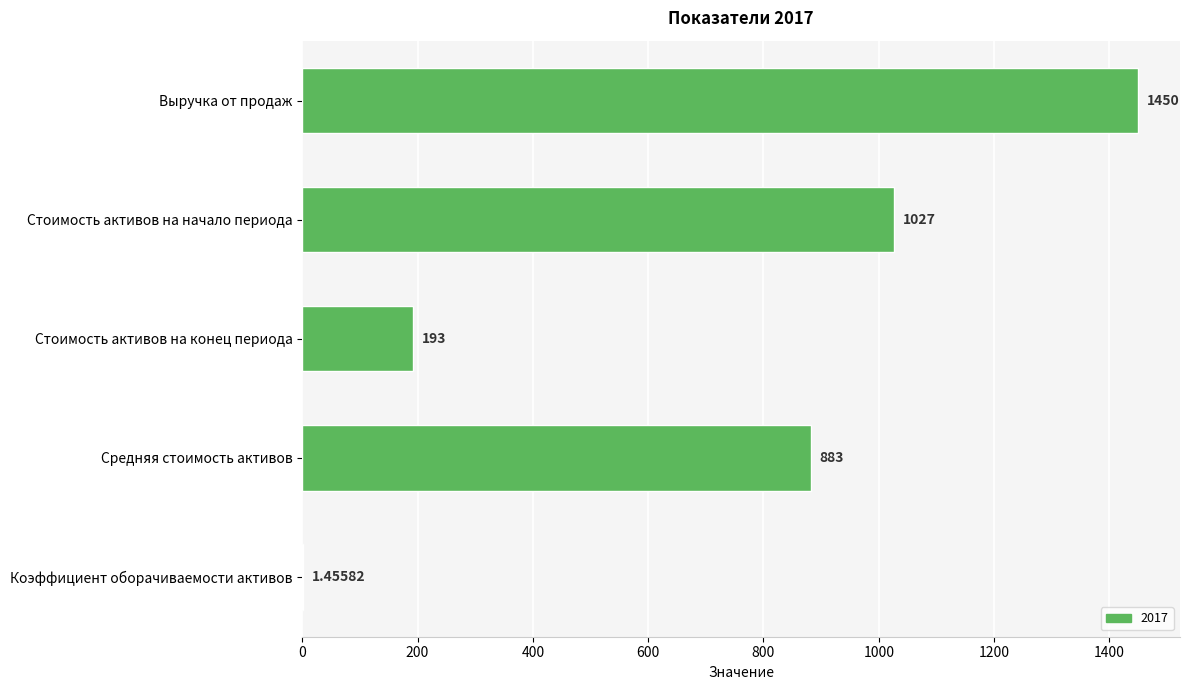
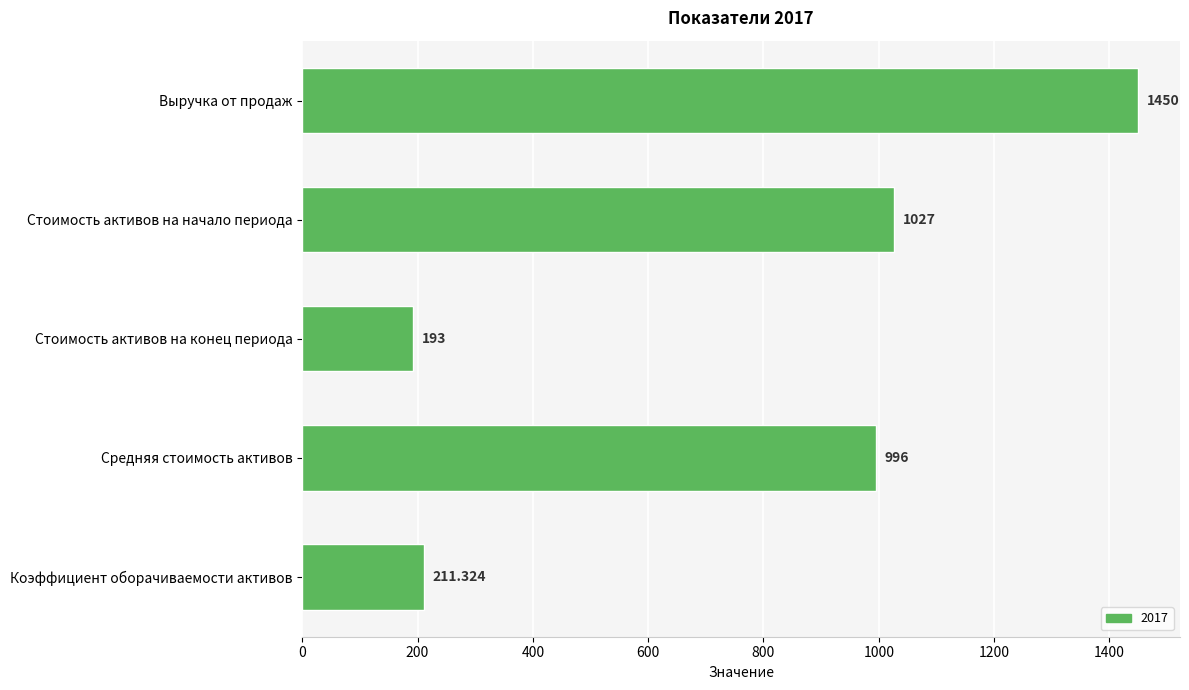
Средняя стоимость активов: 883 -> 996
Коэффициент оборачиваемости активов: 1.45582 -> 211.324
